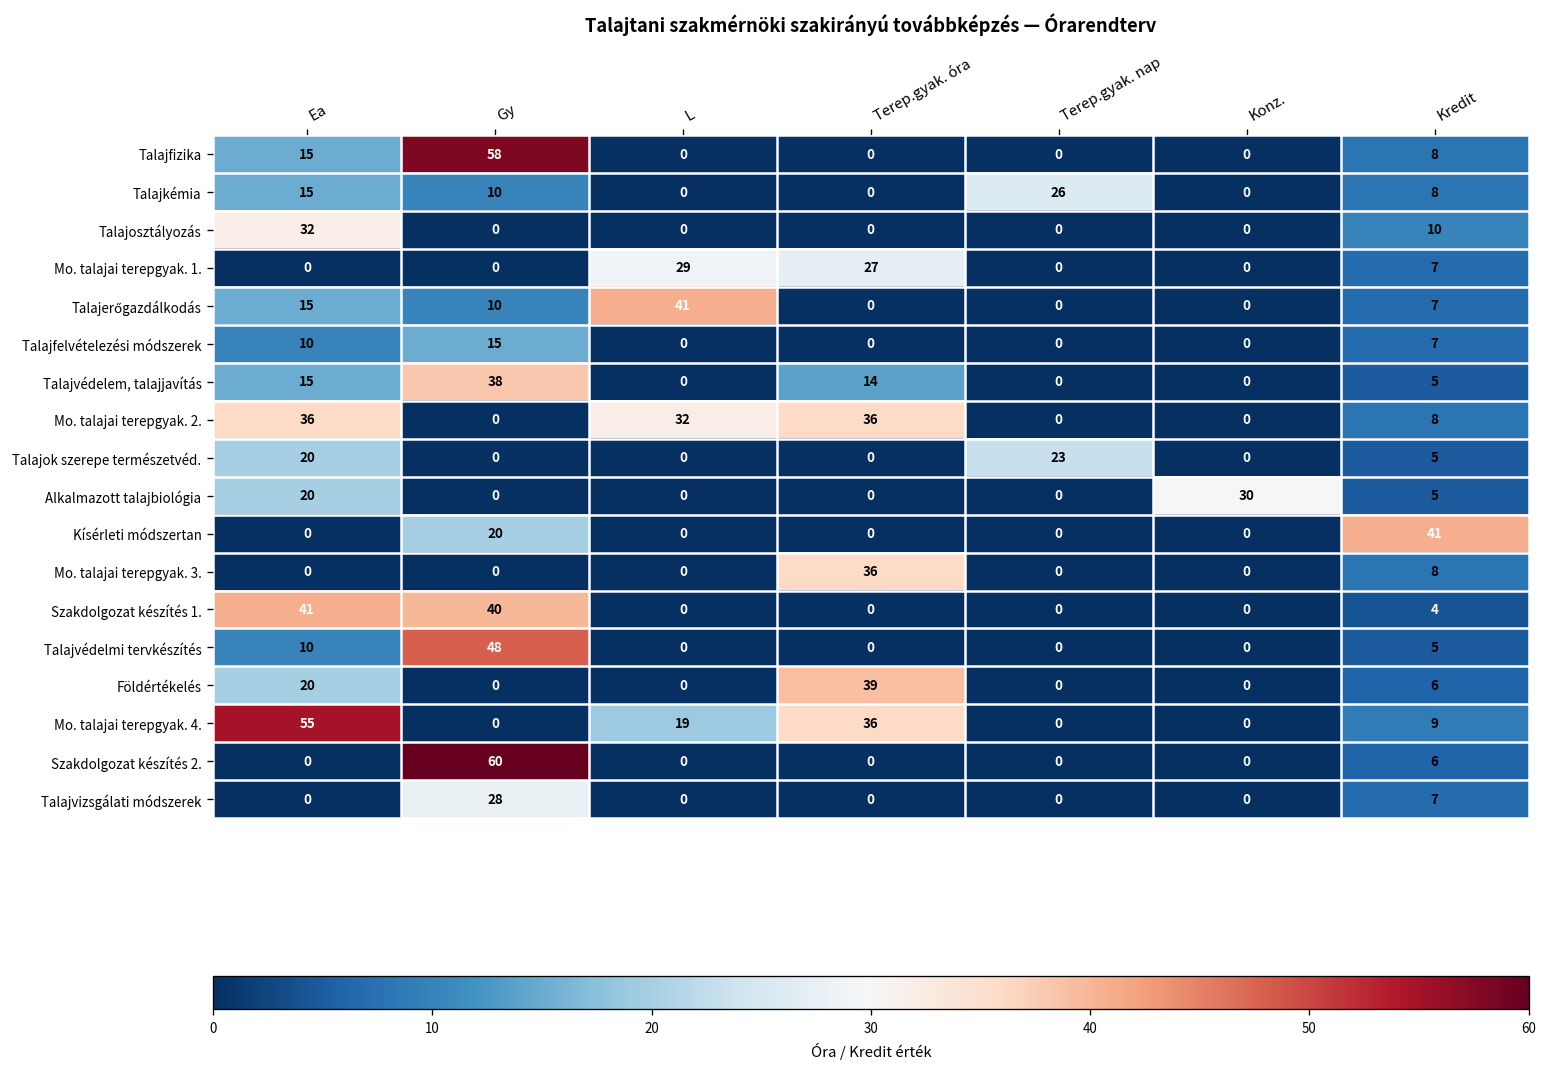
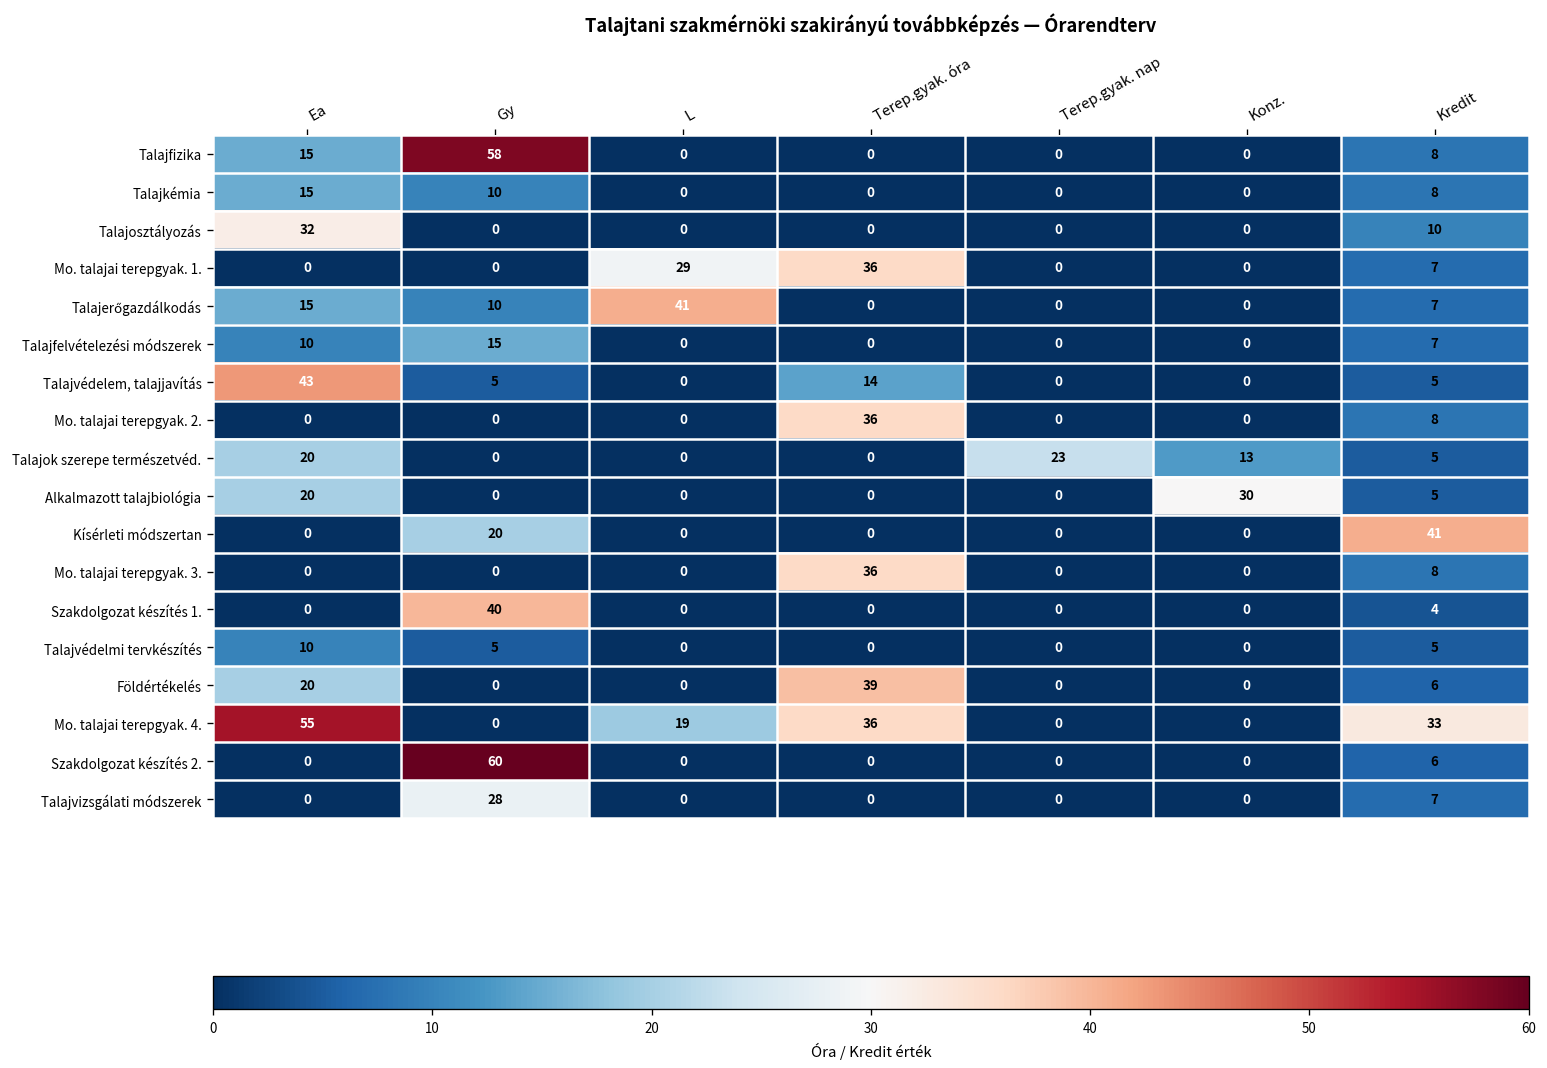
Talajkémia, Terep.gyak. nap: 26 -> 0
Mo. talajai terepgyak. 1., Terep.gyak. óra: 27 -> 36
Talajvédelem, talajjavítás, Ea: 15 -> 43
Talajvédelem, talajjavítás, Gy: 38 -> 5
Mo. talajai terepgyak. 2., Ea: 36 -> 0
Mo. talajai terepgyak. 2., L: 32 -> 0
Talajok szerepe természetvéd., Konz.: 0 -> 13
Szakdolgozat készítés 1., Ea: 41 -> 0
Talajvédelmi tervkészítés, Gy: 48 -> 5
Mo. talajai terepgyak. 4., Kredit: 9 -> 33
